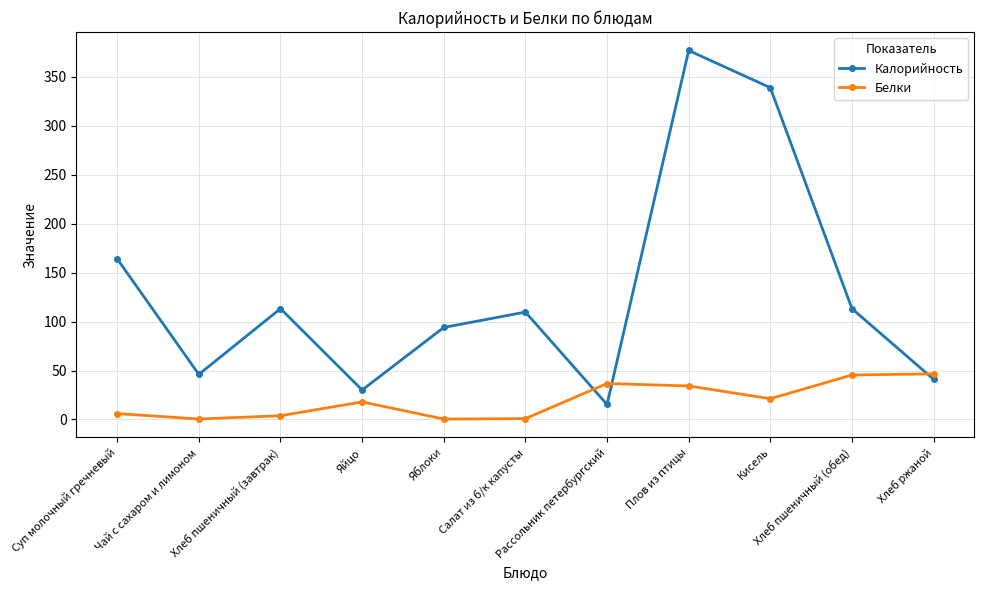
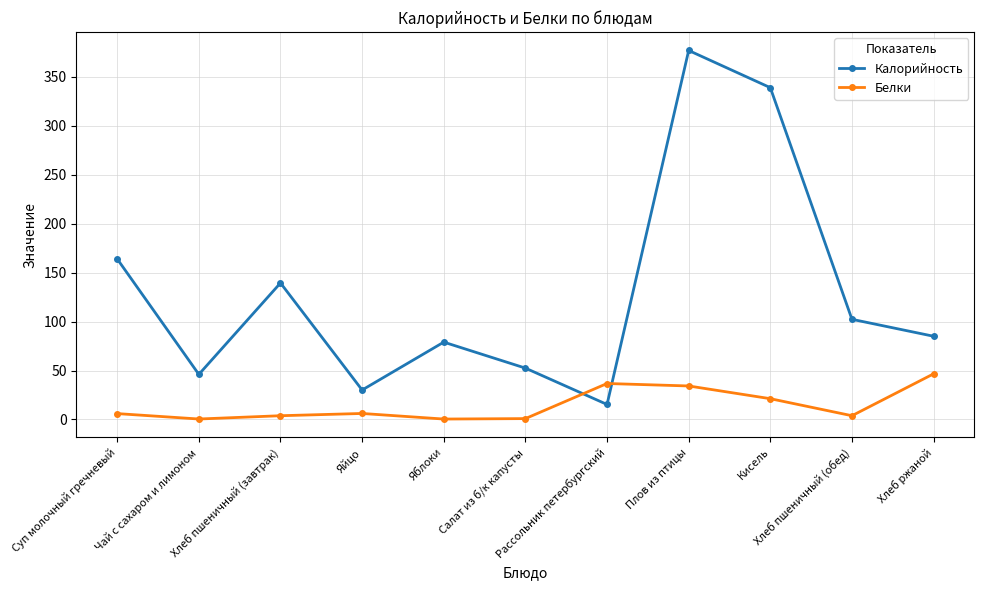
Калорийность, Хлеб пшеничный (завтрак): 110 -> 140
Белки, Яйцо: 20 -> 10
Калорийность, Яблоки: 90 -> 80
Калорийность, Салат из б/к капусты: 110 -> 50
Калорийность, Хлеб пшеничный (обед): 110 -> 100
Белки, Хлеб пшеничный (обед): 50 -> 0
Калорийность, Хлеб ржаной: 40 -> 90
